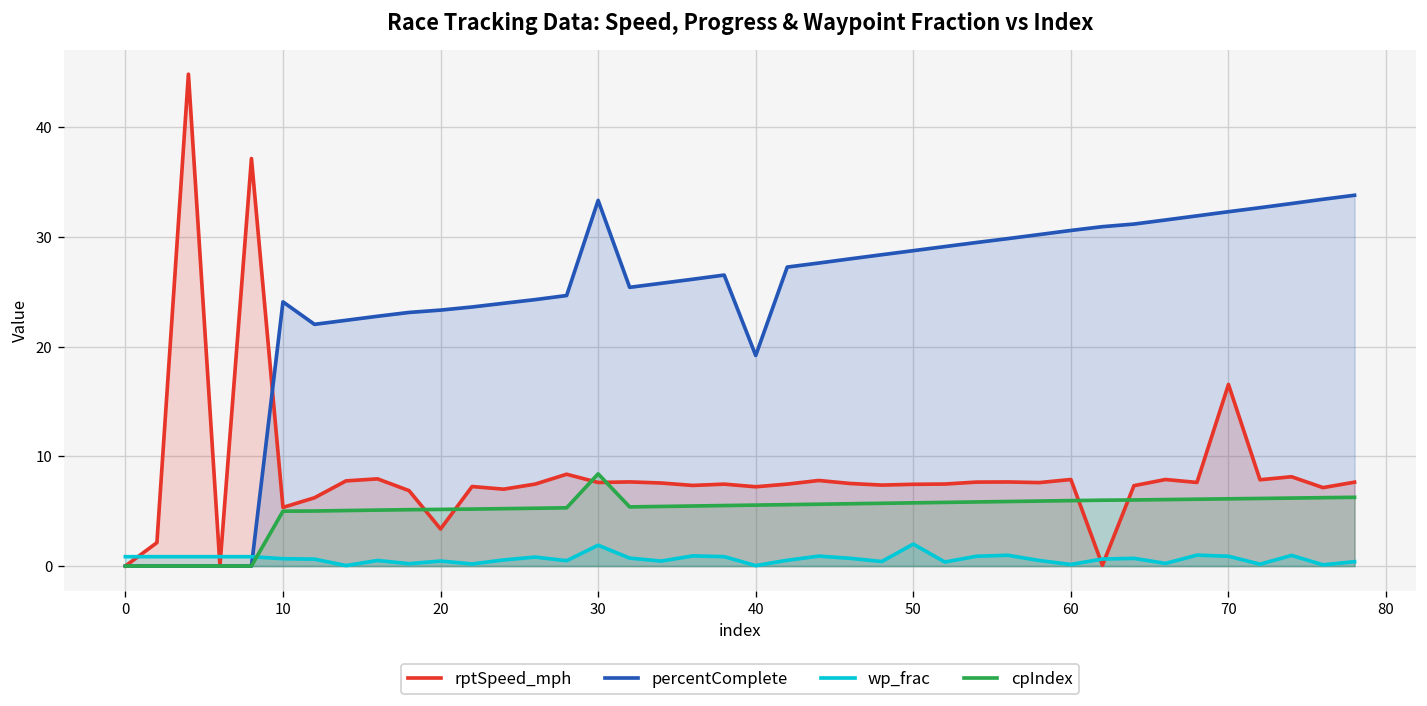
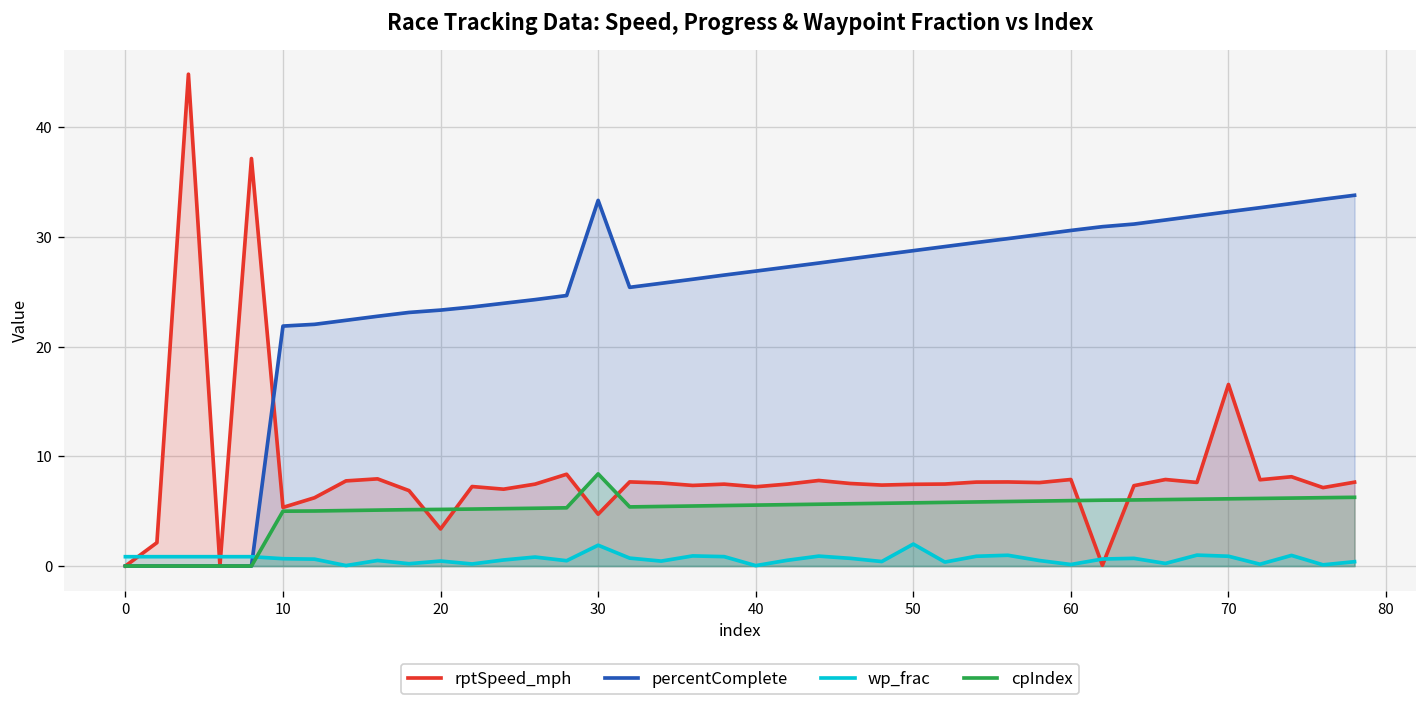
percentComplete, 10: 24 -> 22
rptSpeed_mph, 30: 8 -> 5
percentComplete, 40: 19 -> 27
